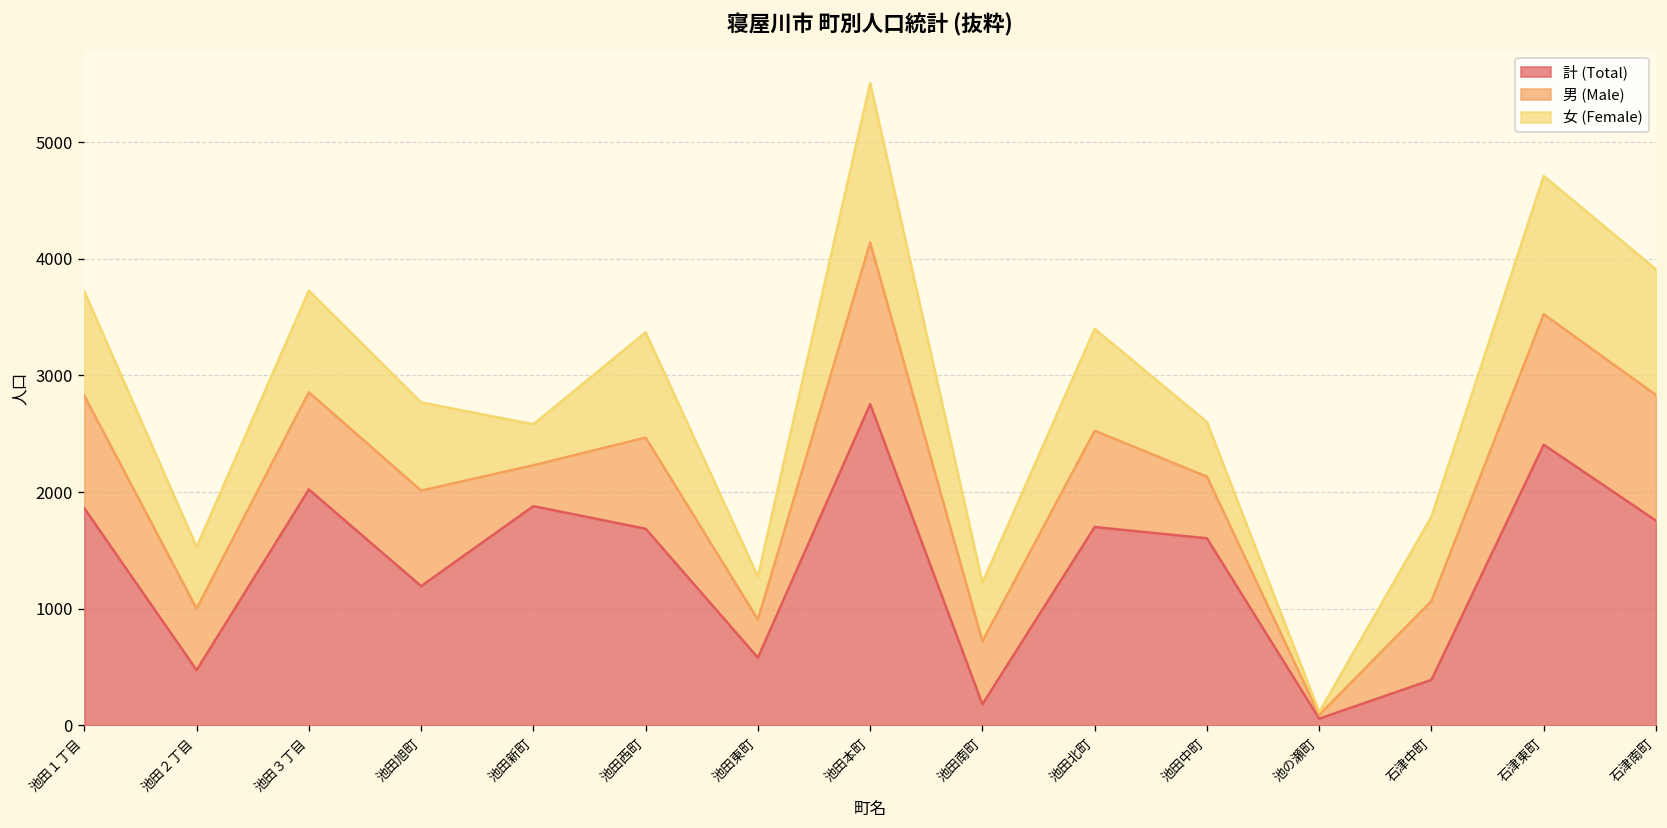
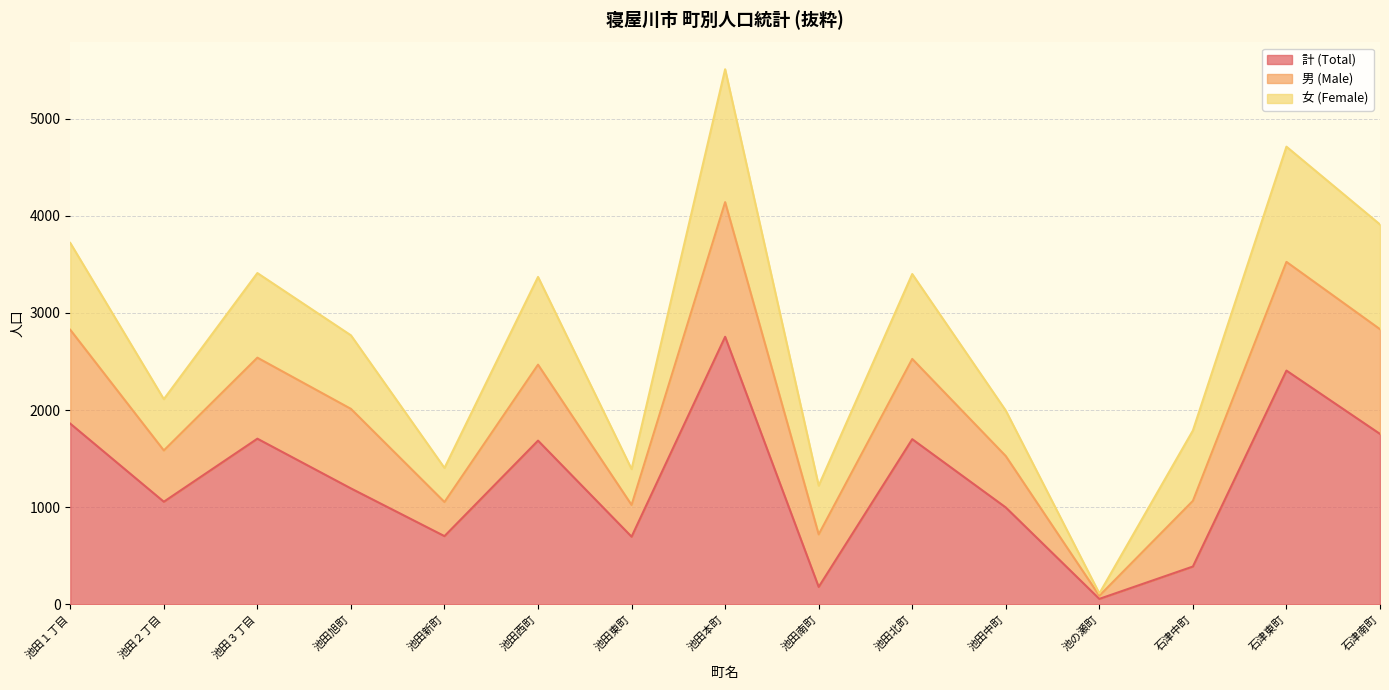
計 (Total), 池田２丁目: 500 -> 1100
計 (Total), 池田３丁目: 2000 -> 1700
計 (Total), 池田新町: 1900 -> 700
計 (Total), 池田東町: 600 -> 700
計 (Total), 池田中町: 1600 -> 1000
